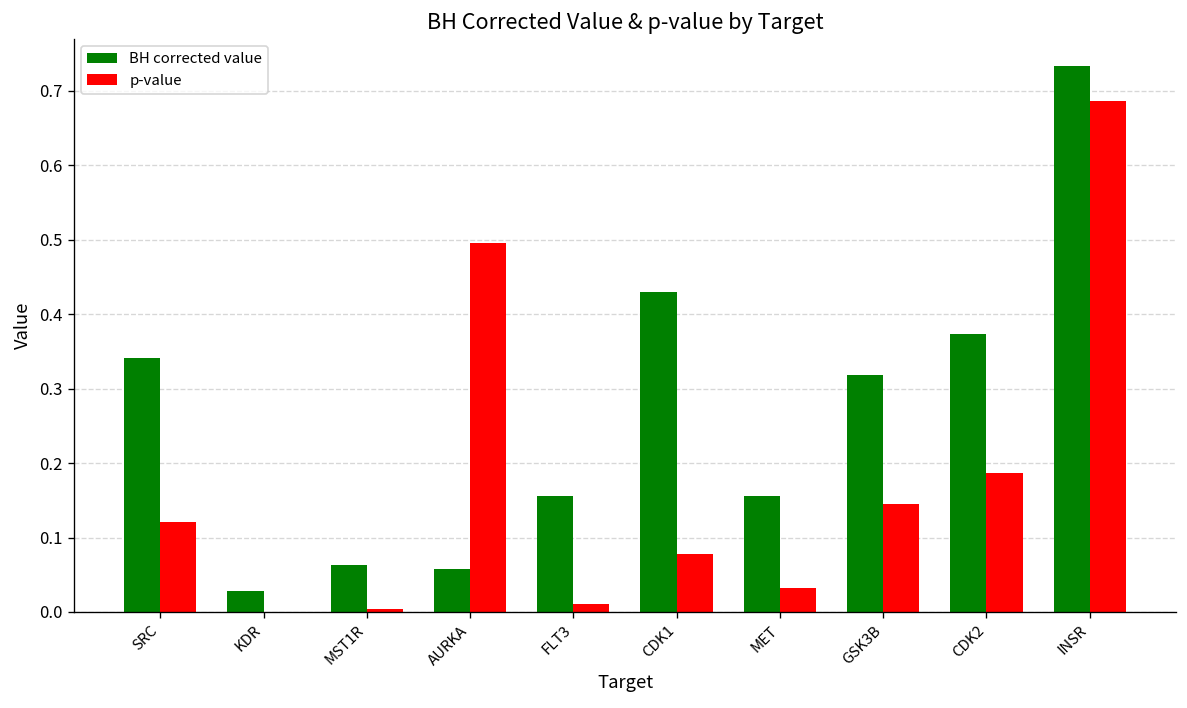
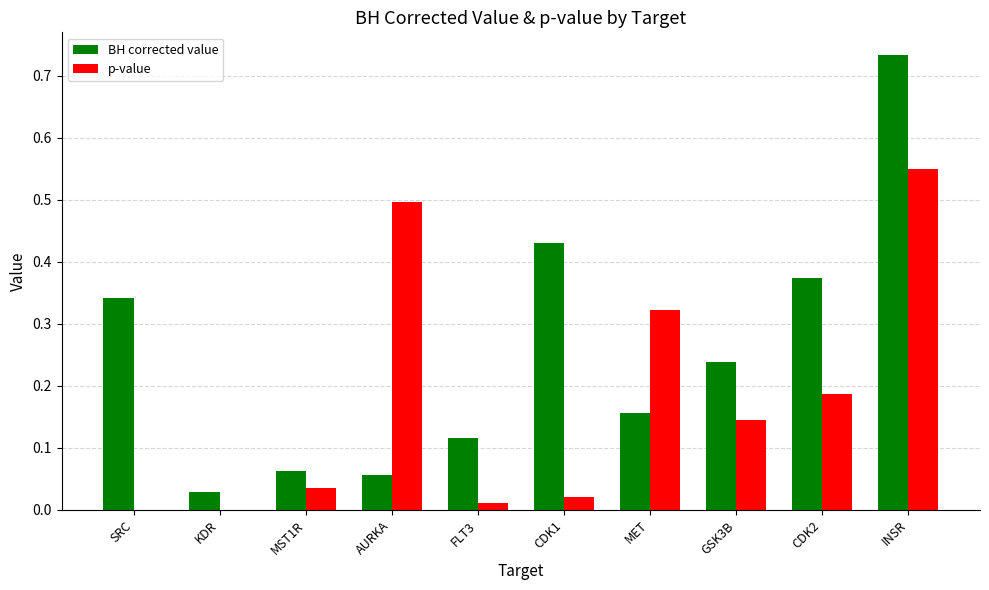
p-value, SRC: 0.12 -> 0.00
p-value, MST1R: 0.00 -> 0.04
BH corrected value, FLT3: 0.16 -> 0.12
p-value, CDK1: 0.08 -> 0.02
p-value, MET: 0.03 -> 0.32
BH corrected value, GSK3B: 0.32 -> 0.24
p-value, INSR: 0.69 -> 0.55
